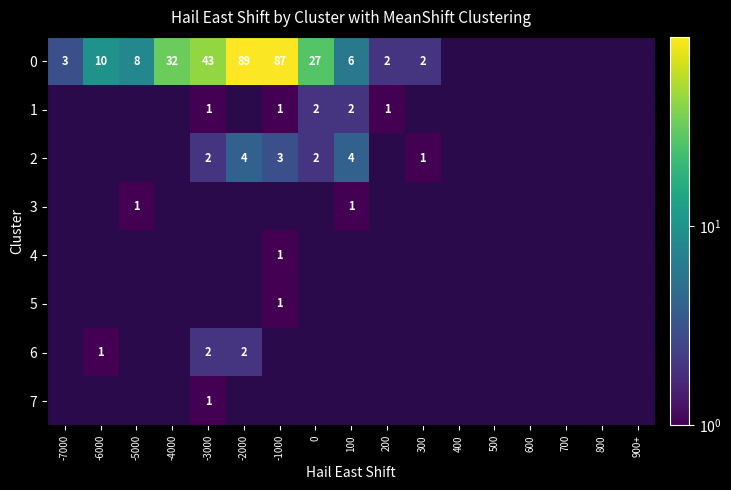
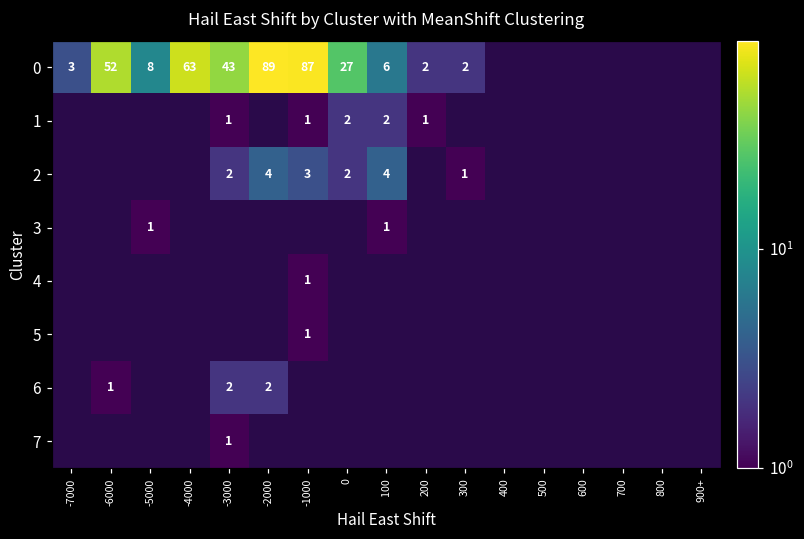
0, -6000: 10 -> 52
0, -4000: 32 -> 63
